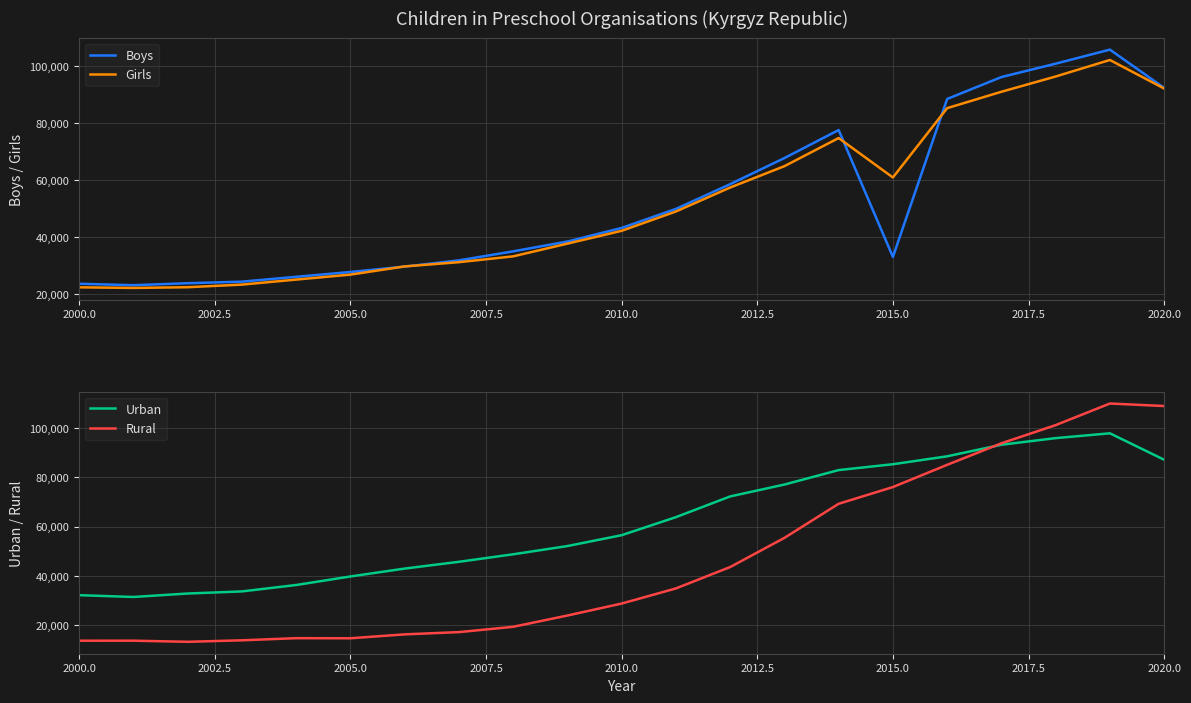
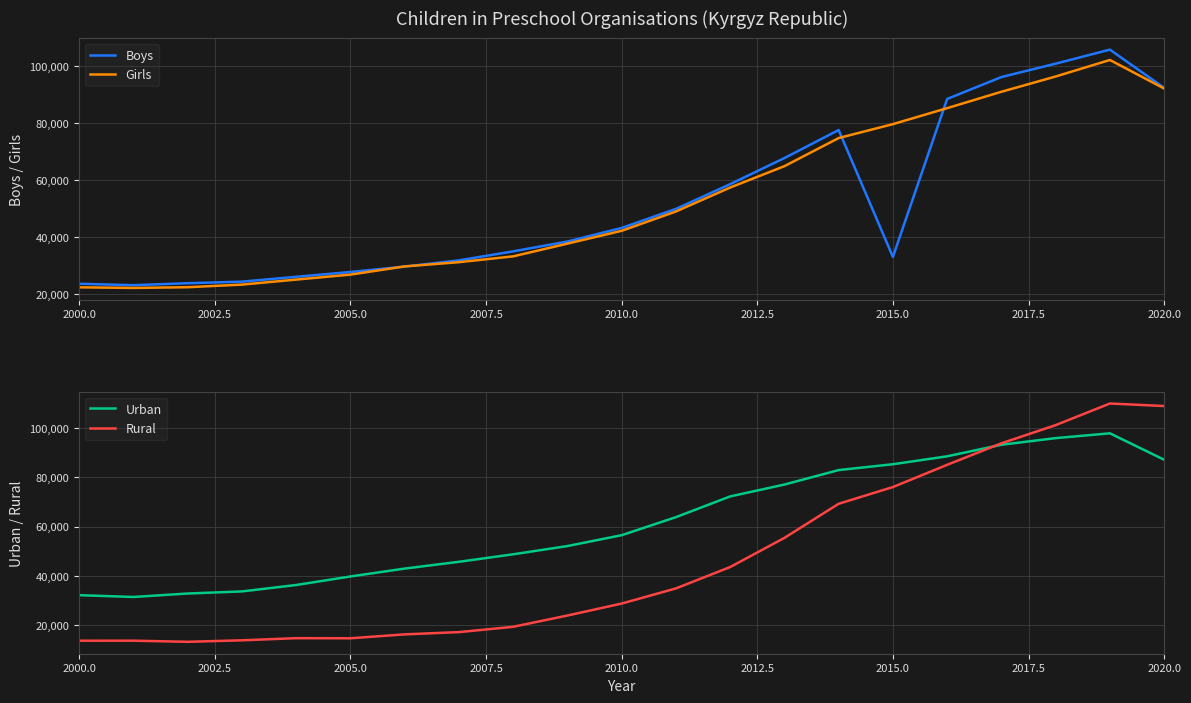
Children in Preschool Organisations (Kyrgyz Republic), Girls, 2015.0: 61,000 -> 80,000
